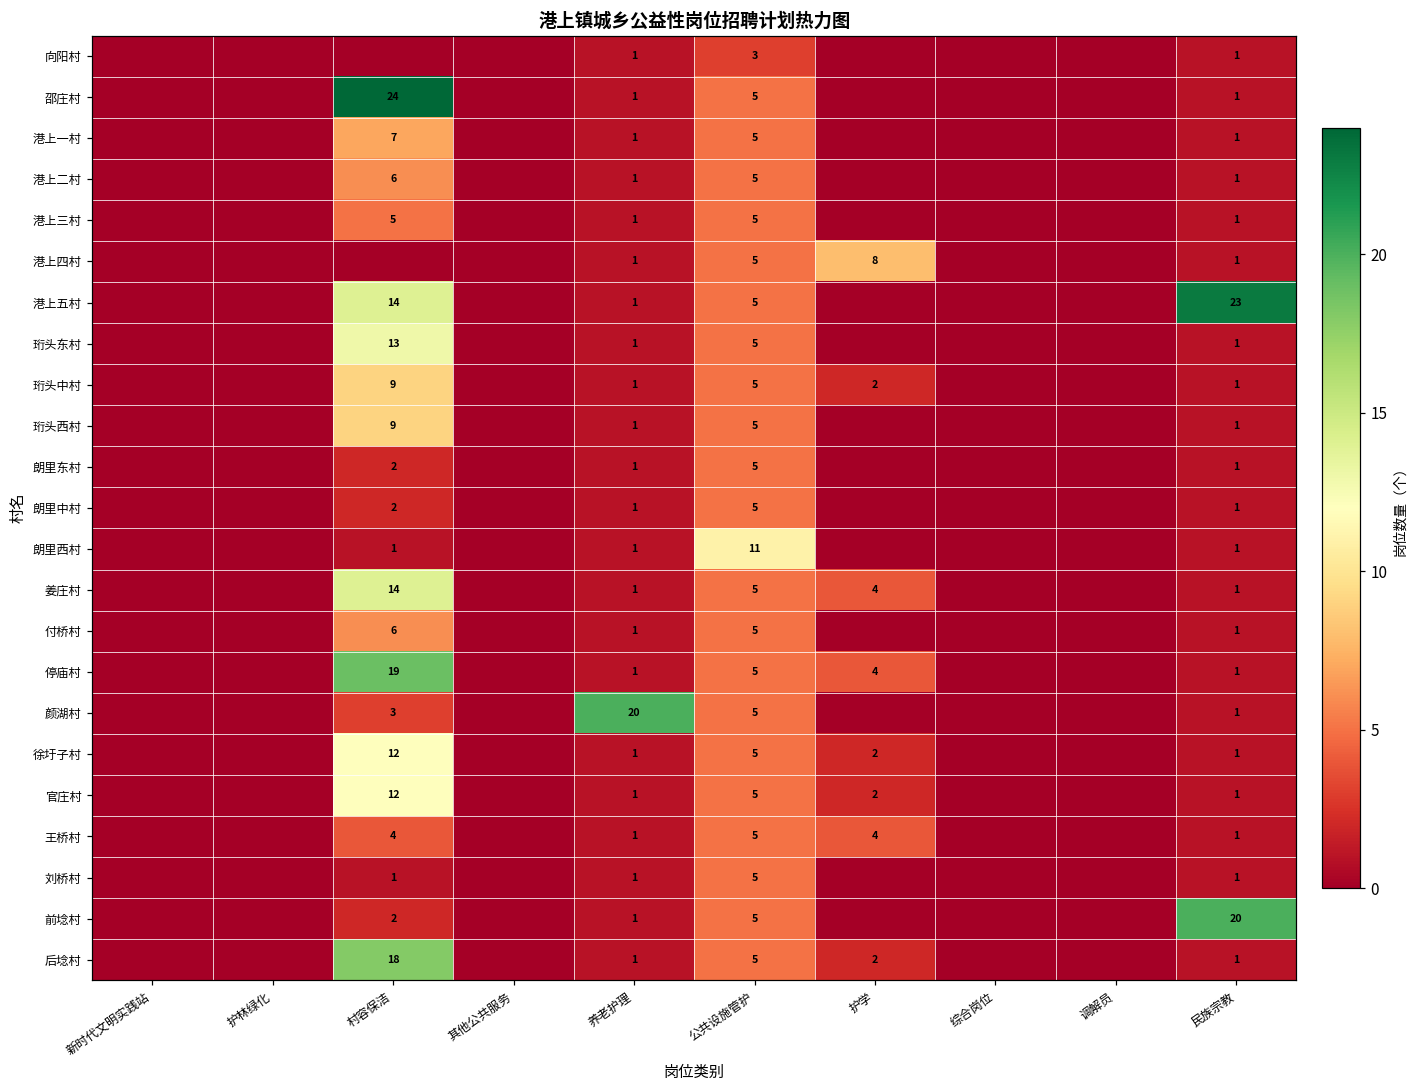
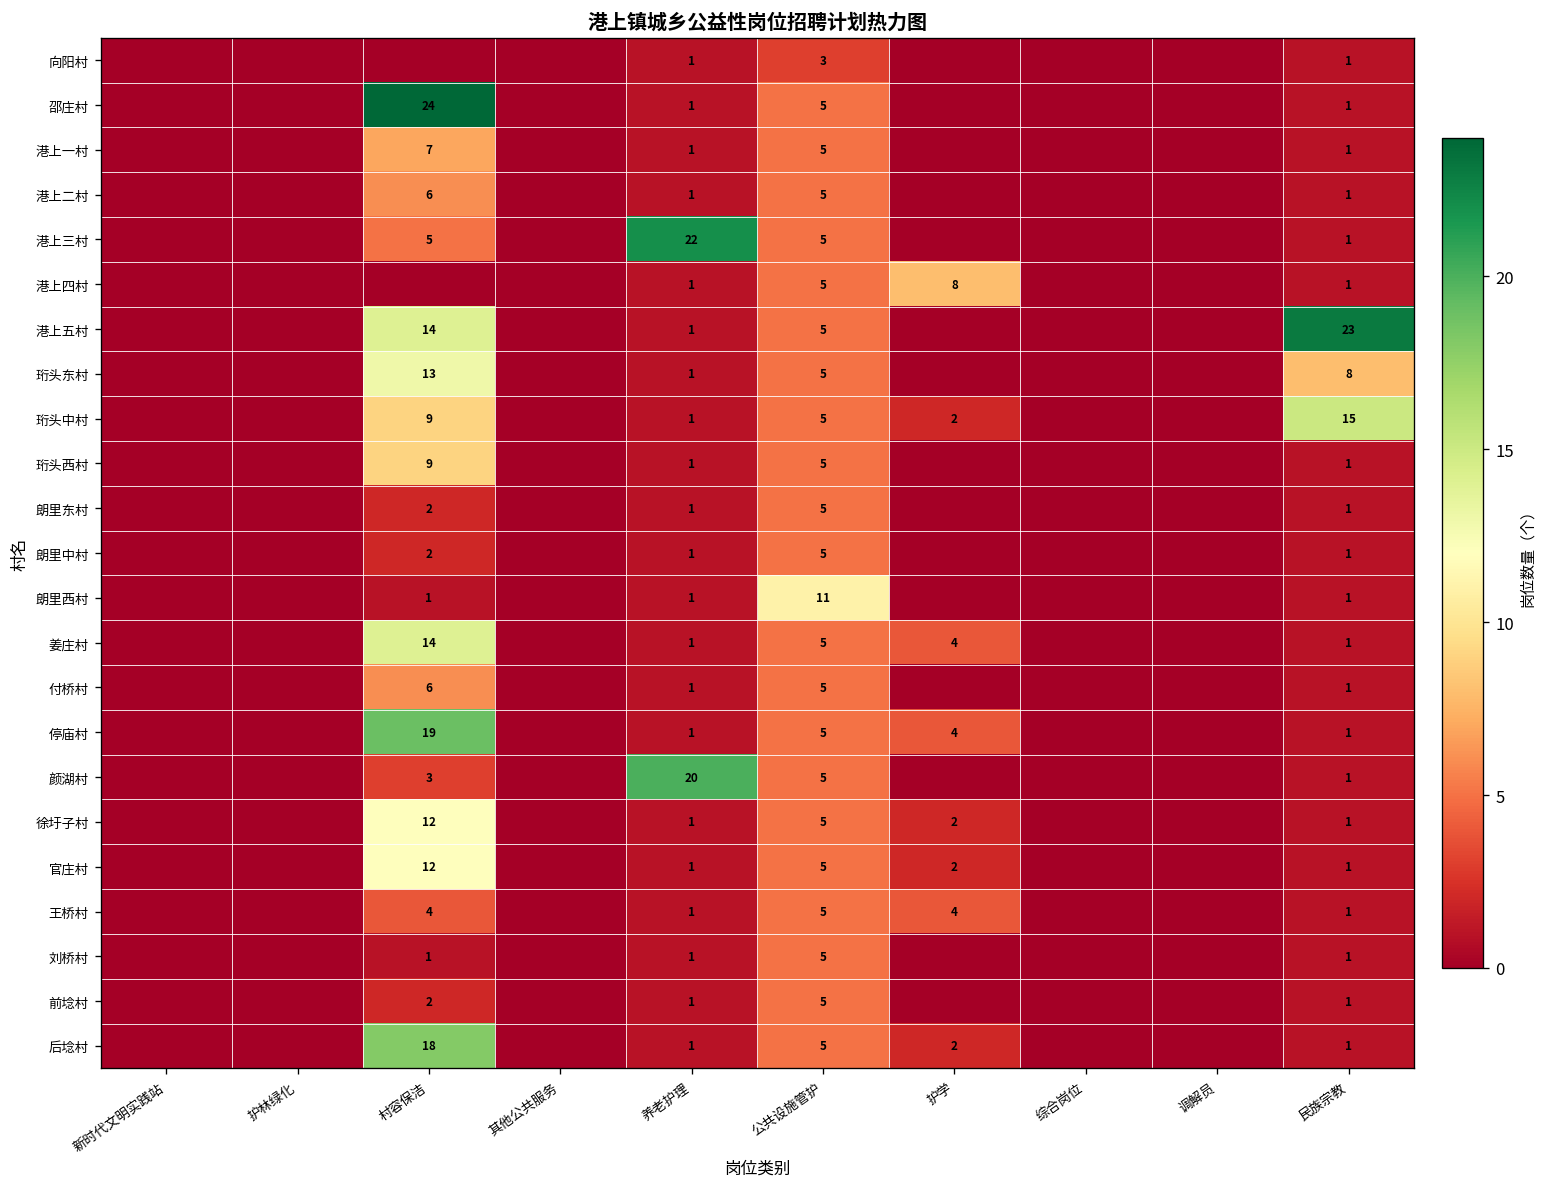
港上三村, 养老护理: 1 -> 22
珩头东村, 民族宗教: 1 -> 8
珩头中村, 民族宗教: 1 -> 15
前埝村, 民族宗教: 20 -> 1
